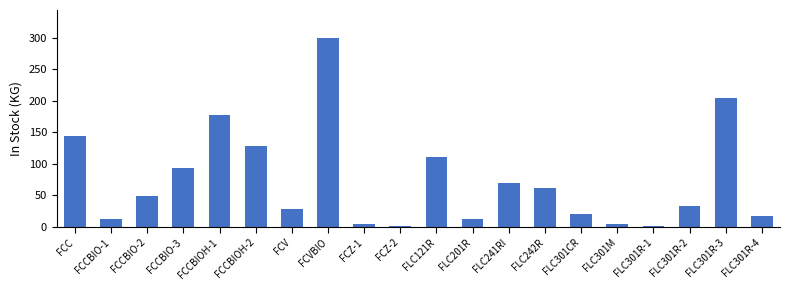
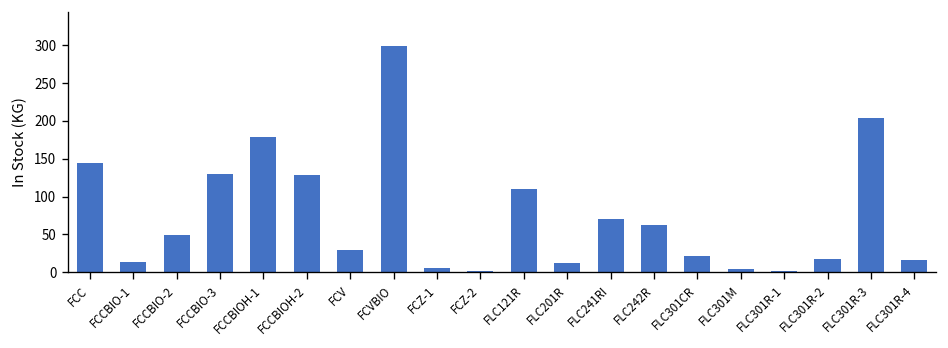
FCCBIO-3: 90 -> 130
FLC301R-2: 30 -> 20
